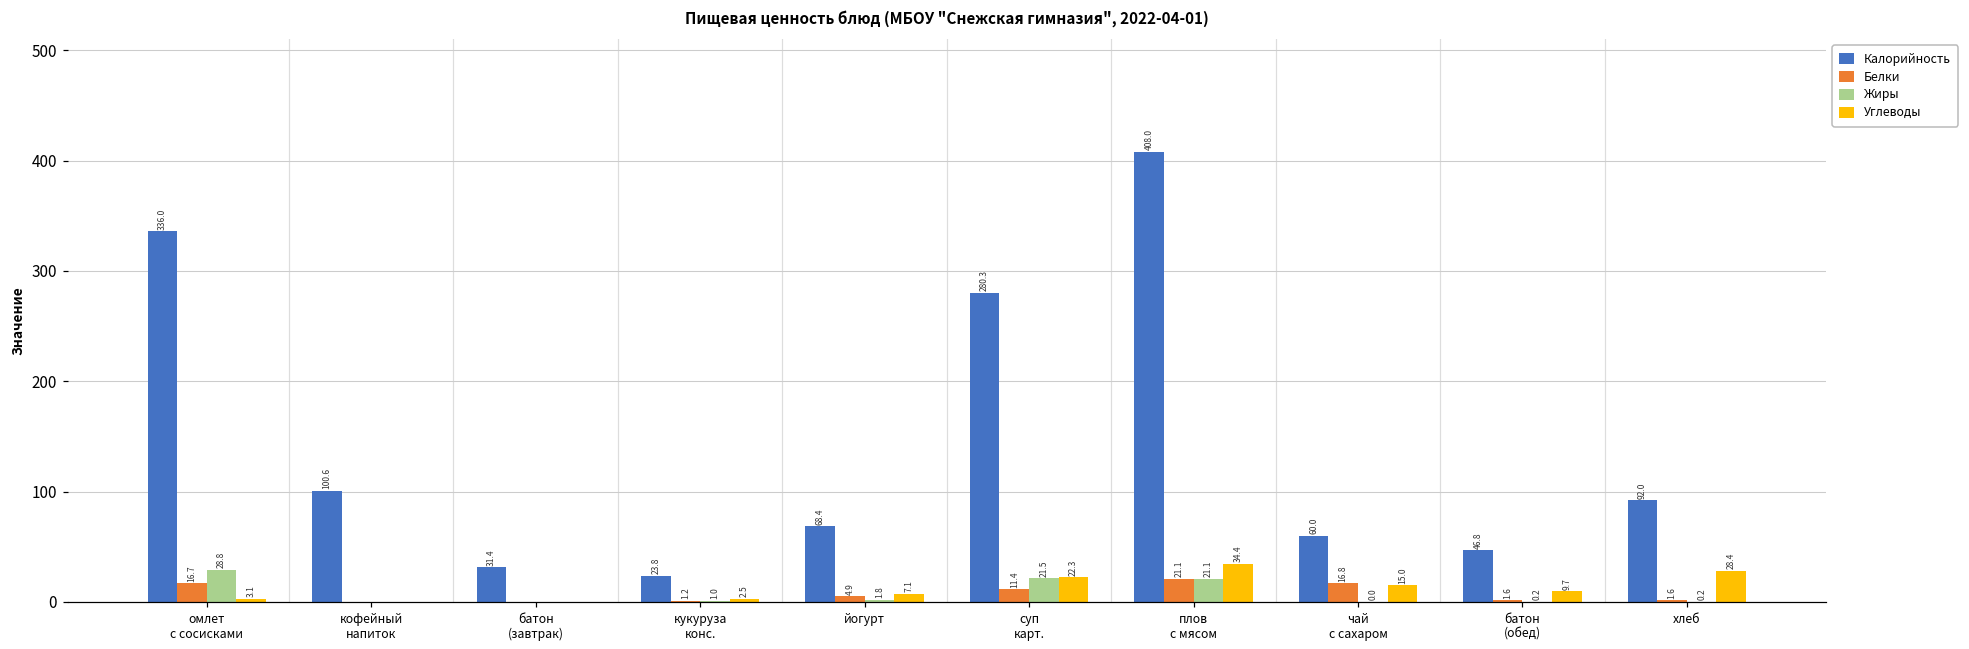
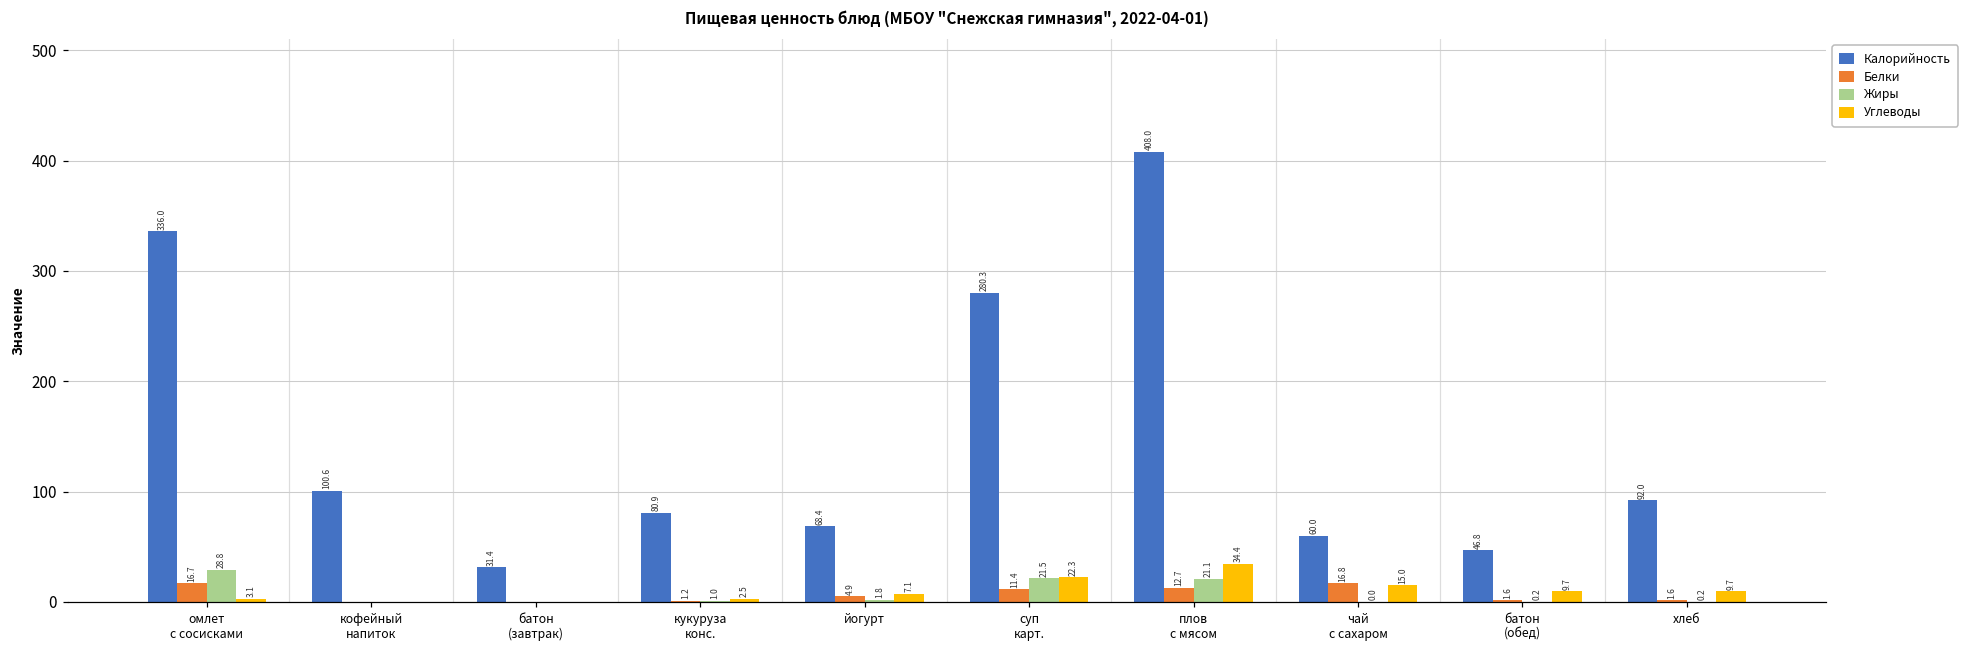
Калорийность, кукуруза конс.: 23.8 -> 80.9
Белки, плов с мясом: 21.1 -> 12.7
Углеводы, хлеб: 28.4 -> 9.7
